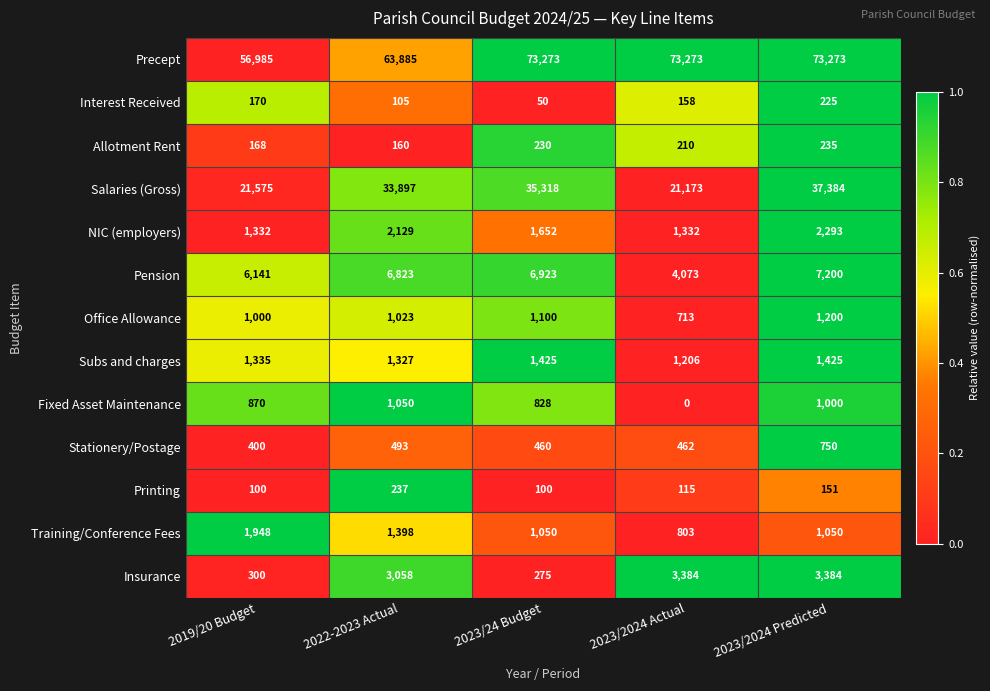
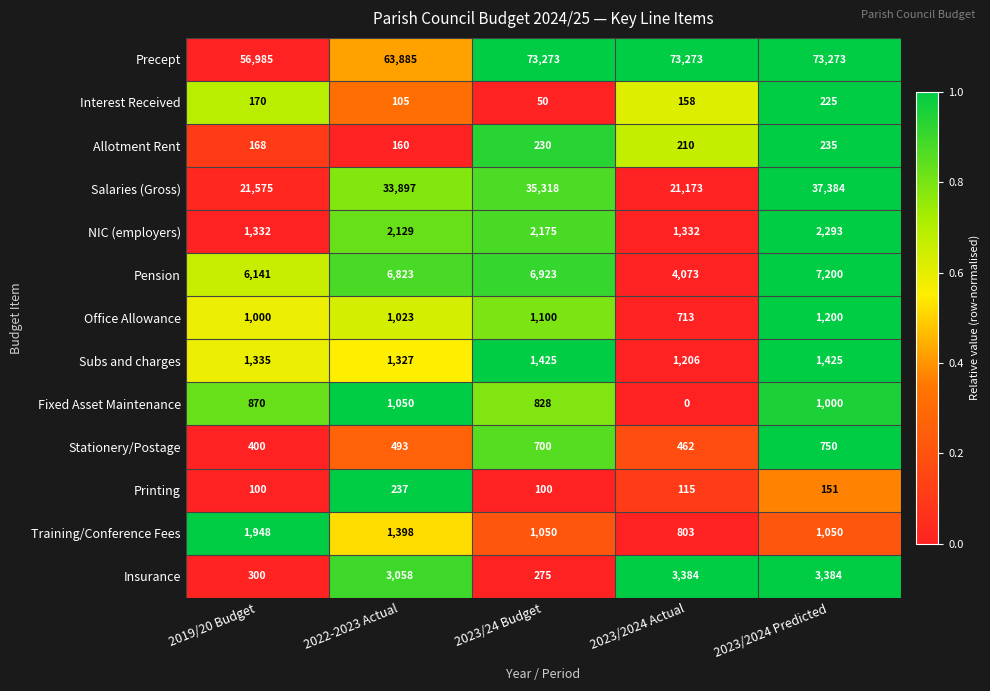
NIC (employers), 2023/24 Budget: 1,652 -> 2,175
Stationery/Postage, 2023/24 Budget: 460 -> 700
